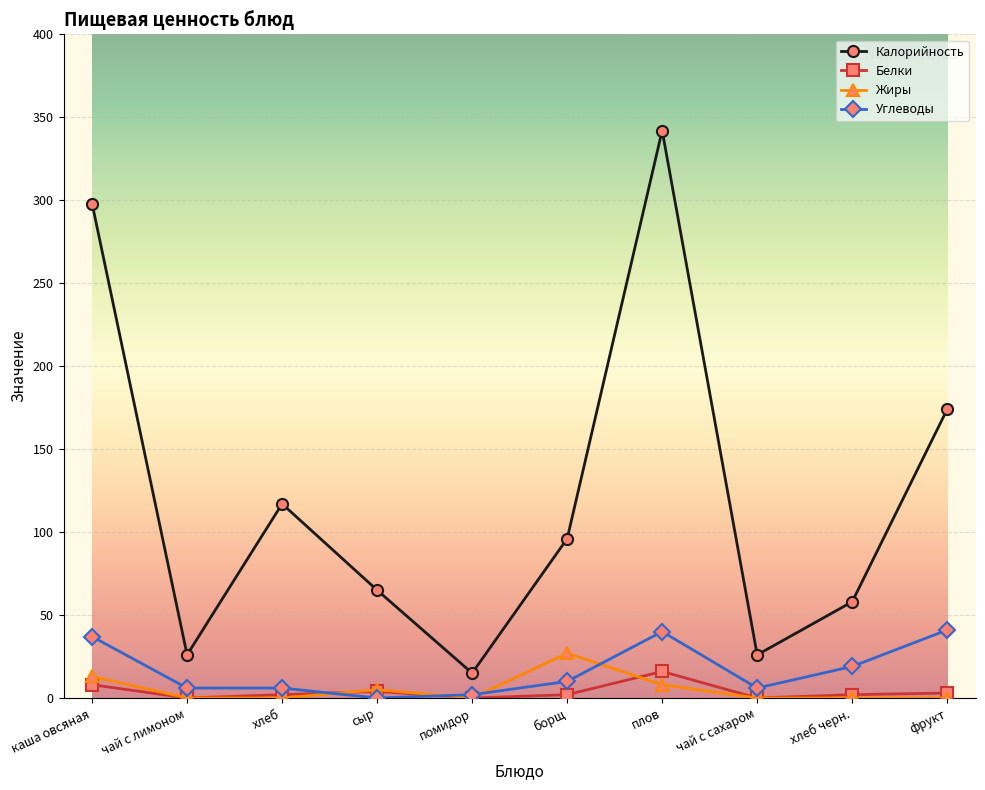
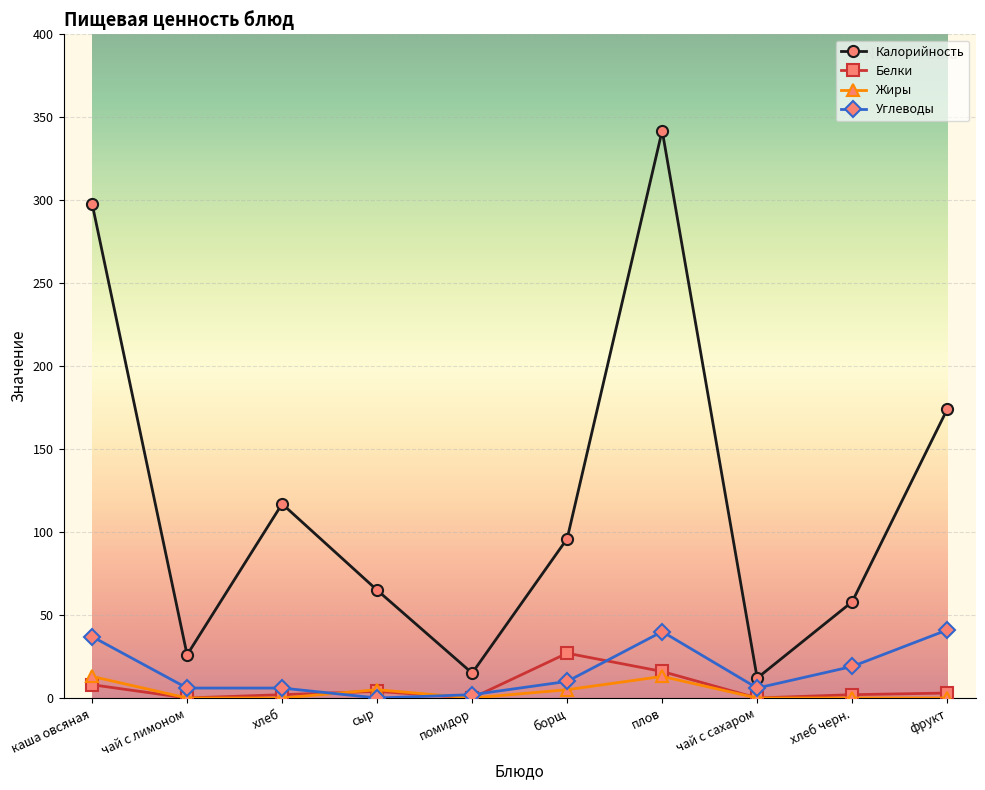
Белки, борщ: 2 -> 27
Жиры, борщ: 27 -> 5
Жиры, плов: 8 -> 13
Калорийность, чай с сахаром: 26 -> 12
